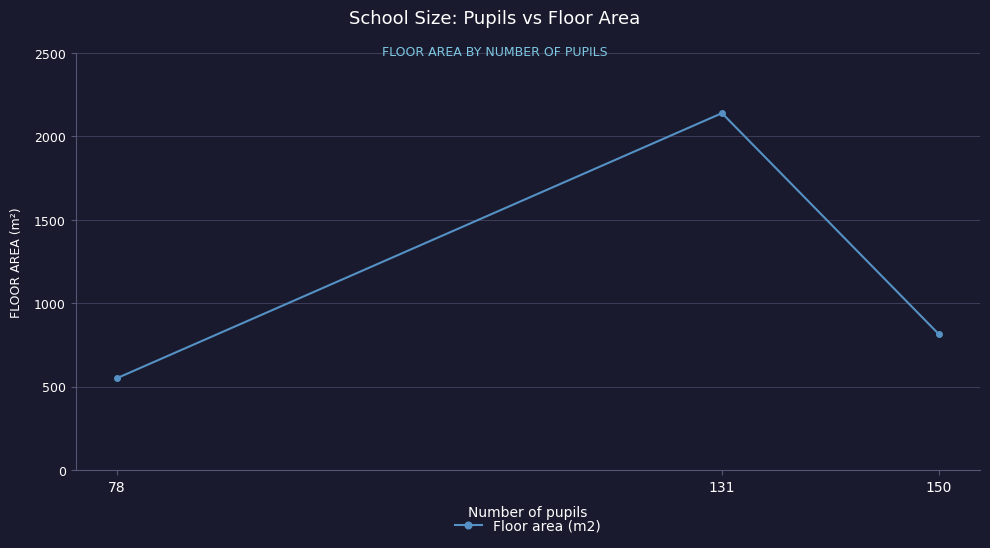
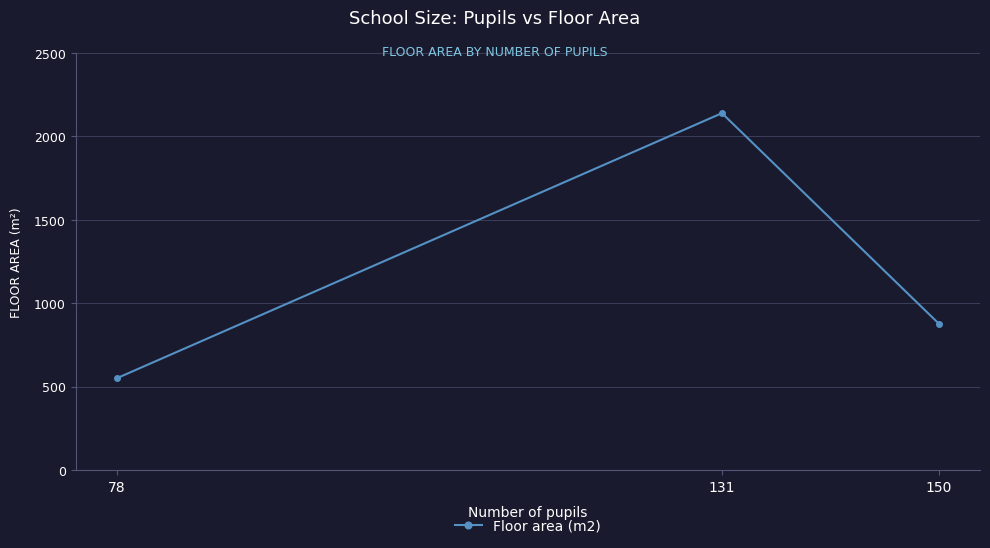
150: 810 -> 880
